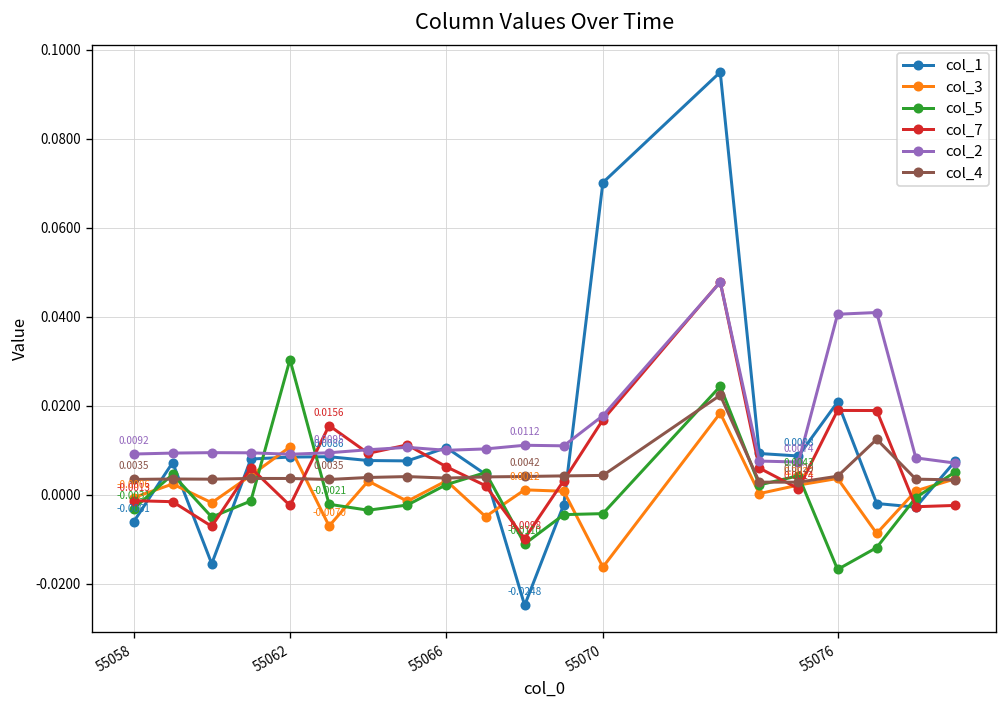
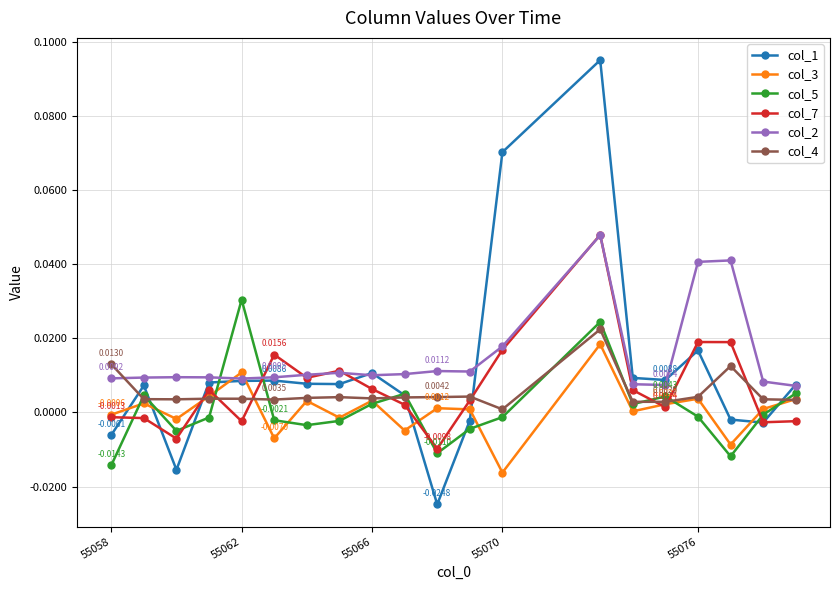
col_5, 55058: -0.0031 -> -0.0143
col_4, 55058: 0.0035 -> 0.0130
col_5, 55070: -0.004 -> -0.001
col_4, 55070: 0.004 -> 0.001
col_1, 55076: 0.021 -> 0.017
col_5, 55076: -0.017 -> -0.001
